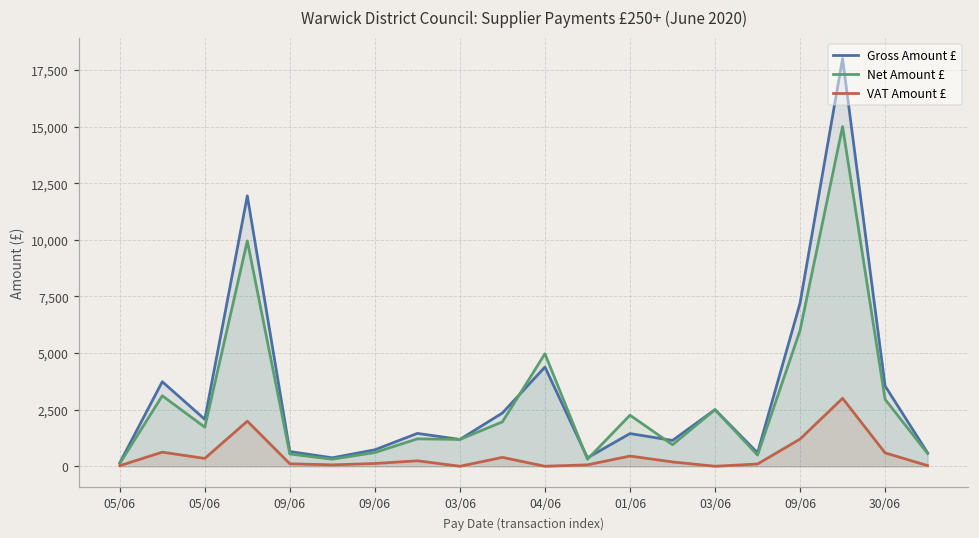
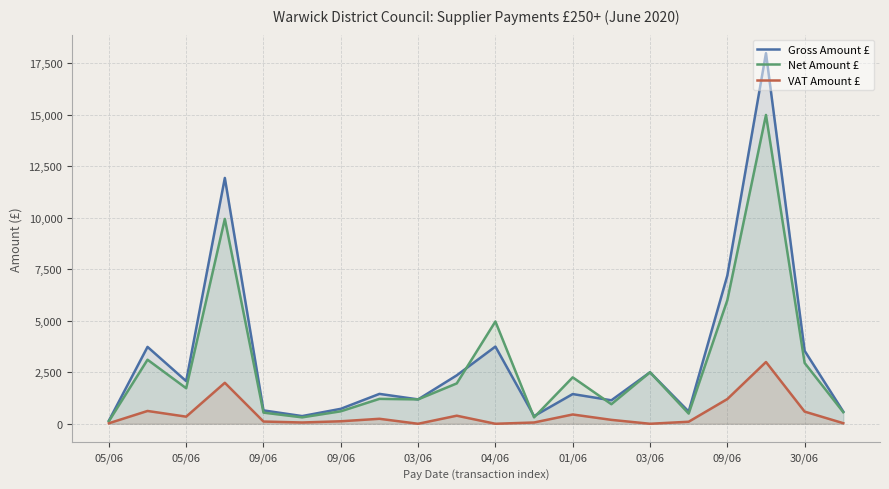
Gross Amount £, 04/06: 4,400 -> 3,800
